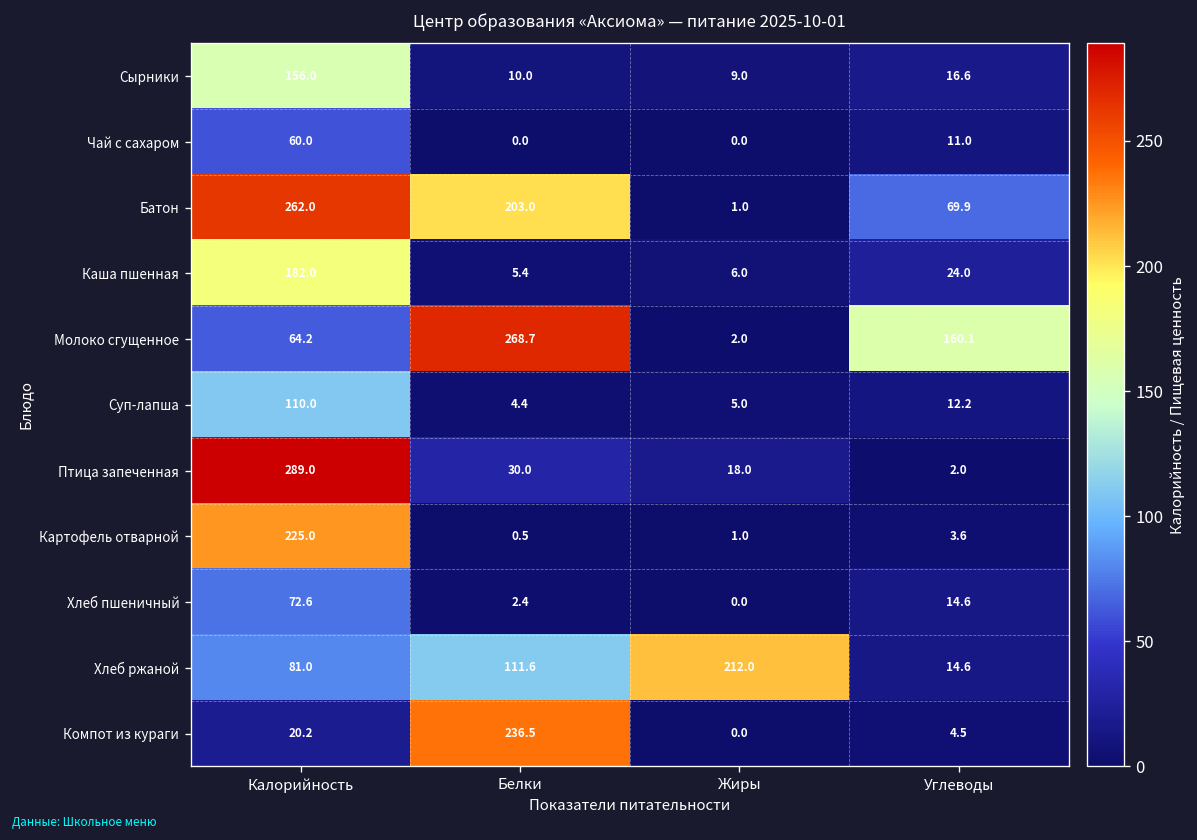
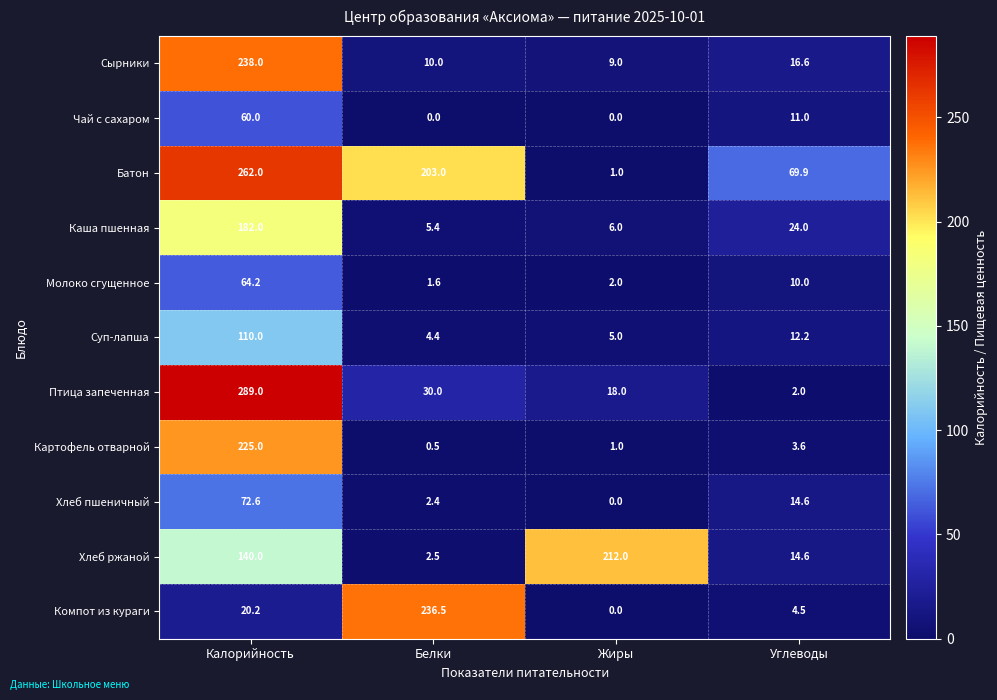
Сырники, Калорийность: 156.0 -> 238.0
Молоко сгущенное, Белки: 268.7 -> 1.6
Молоко сгущенное, Углеводы: 160.1 -> 10.0
Хлеб ржаной, Калорийность: 81.0 -> 140.0
Хлеб ржаной, Белки: 111.6 -> 2.5
